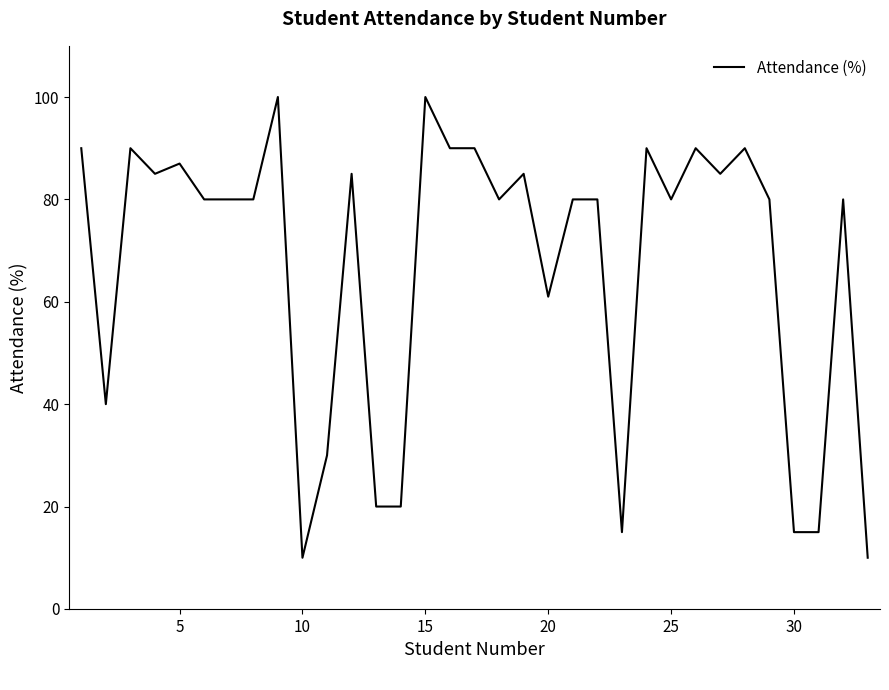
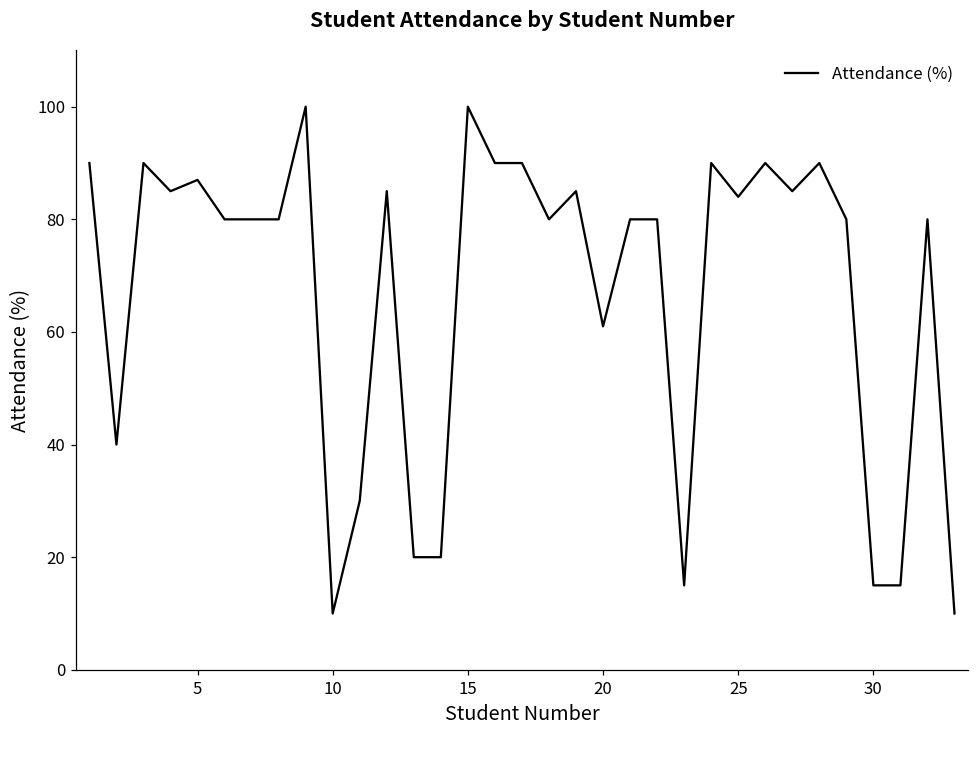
25: 80 -> 84
